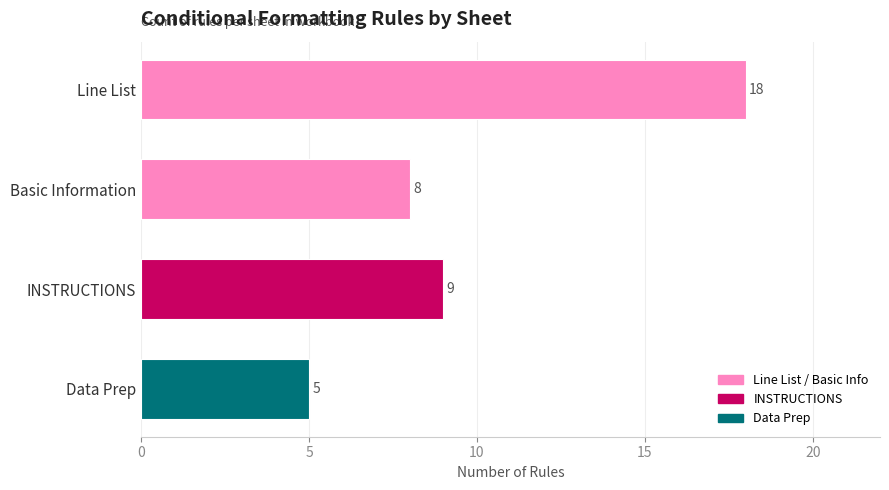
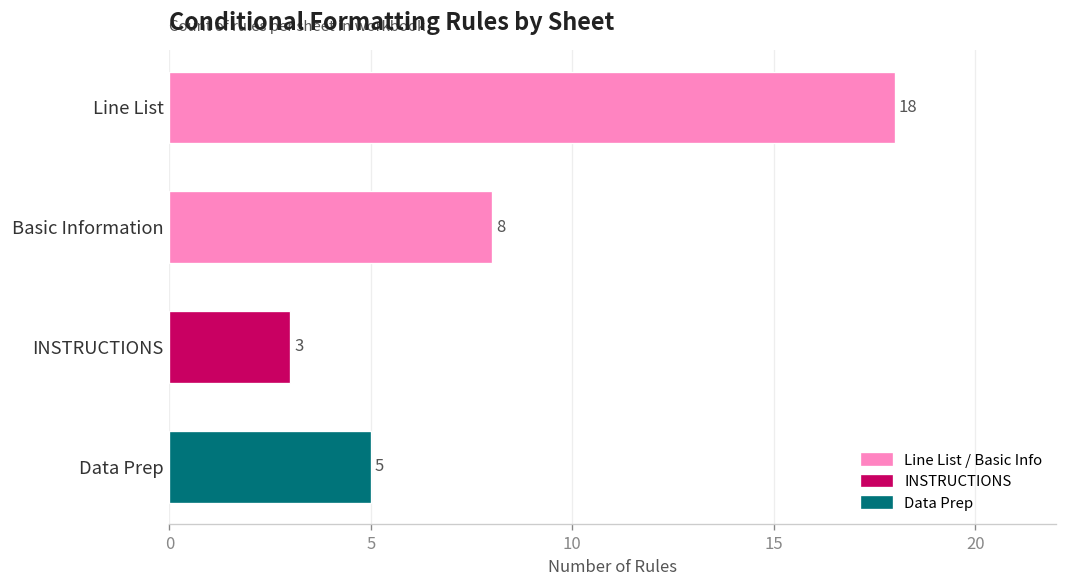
INSTRUCTIONS: 9 -> 3
